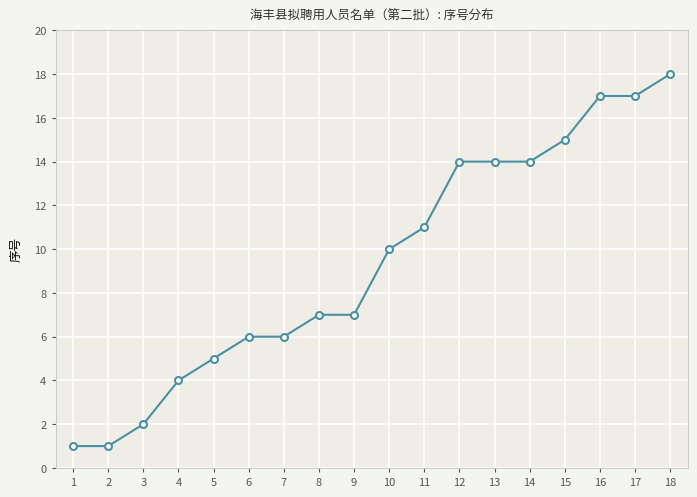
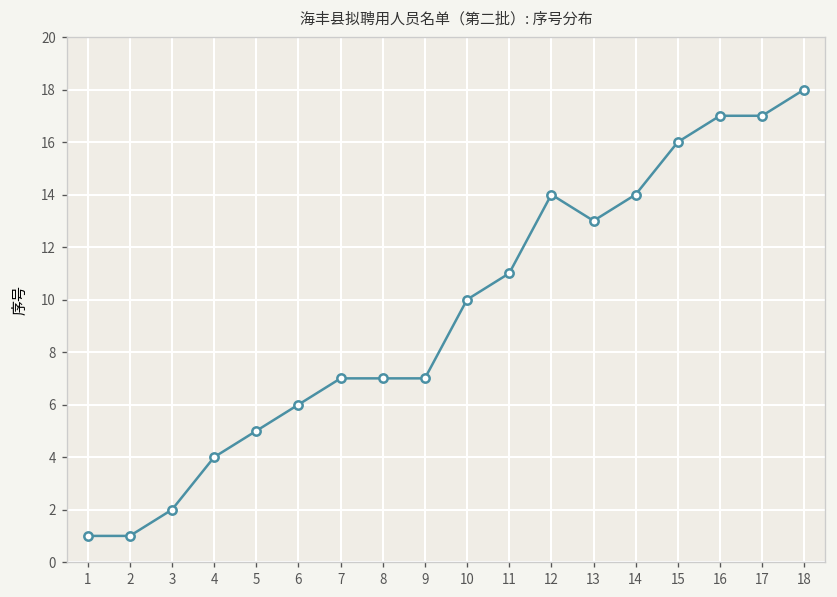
7: 6 -> 7
13: 14 -> 13
15: 15 -> 16
